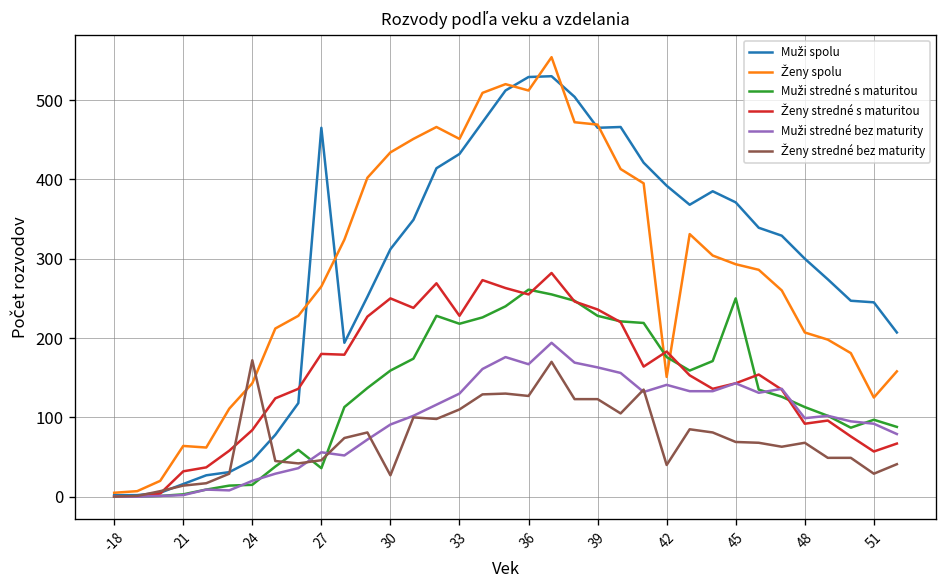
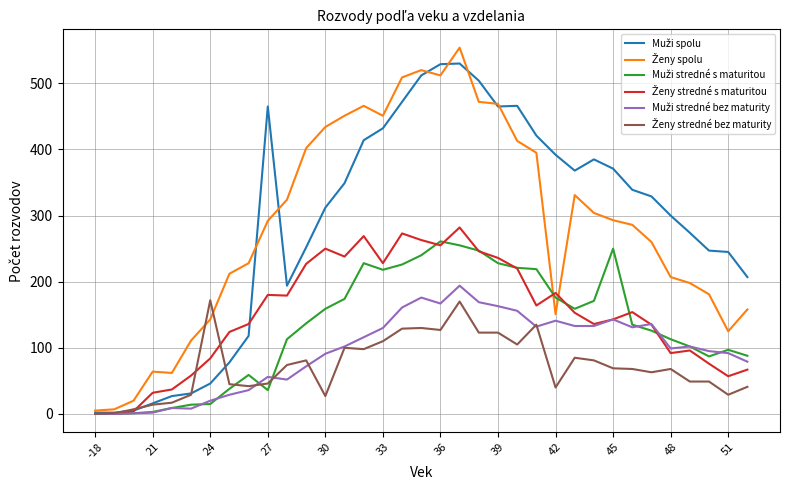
Ženy spolu, 27: 270 -> 290
